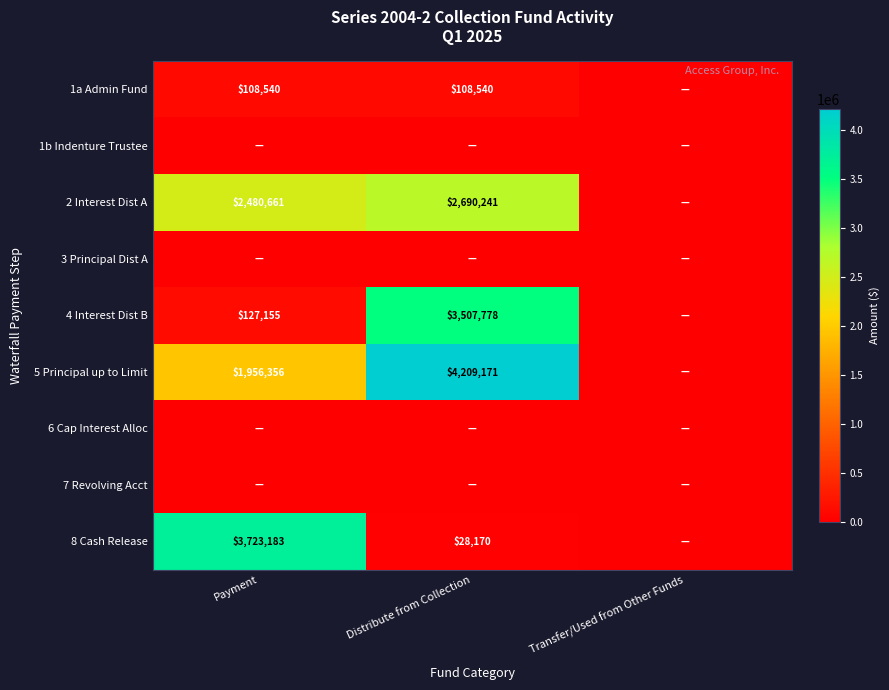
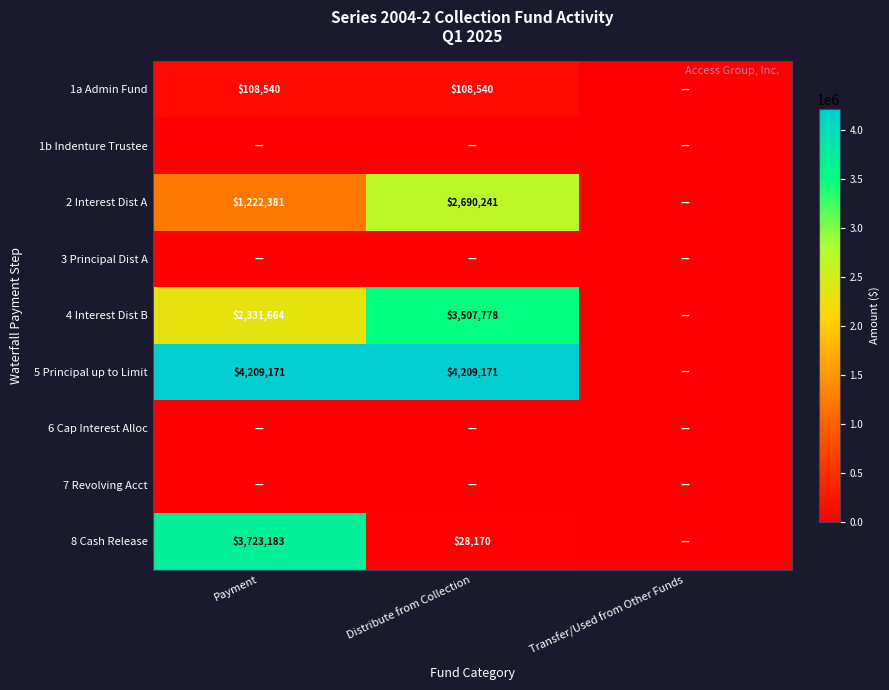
2 Interest Dist A, Payment: $2,480,661 -> $1,222,381
4 Interest Dist B, Payment: $127,155 -> $2,331,664
5 Principal up to Limit, Payment: $1,956,356 -> $4,209,171
